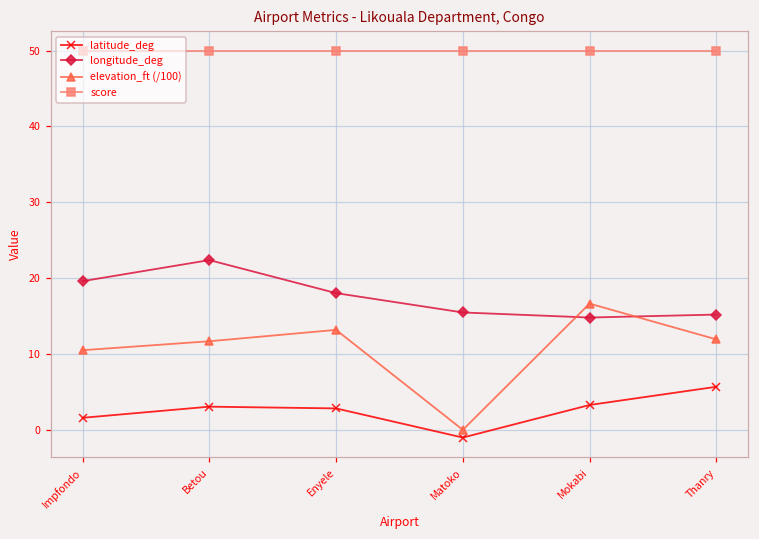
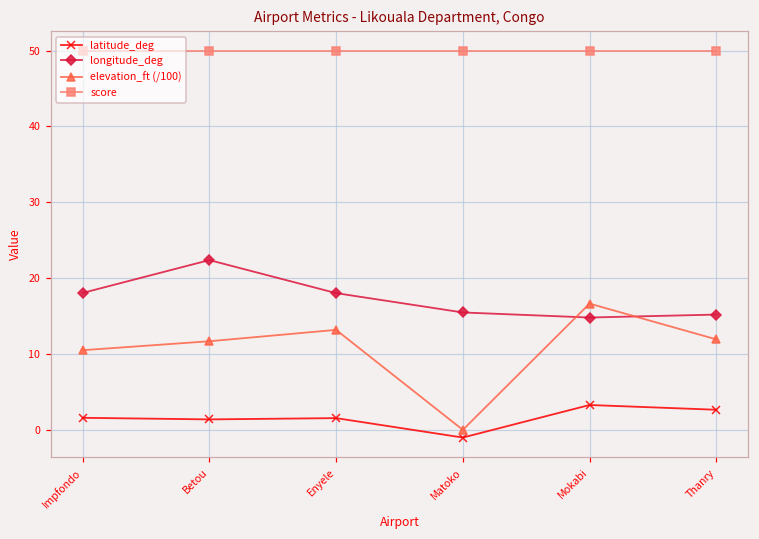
longitude_deg, Impfondo: 20 -> 18
latitude_deg, Betou: 3 -> 1
latitude_deg, Enyele: 3 -> 2
latitude_deg, Thanry: 6 -> 3
